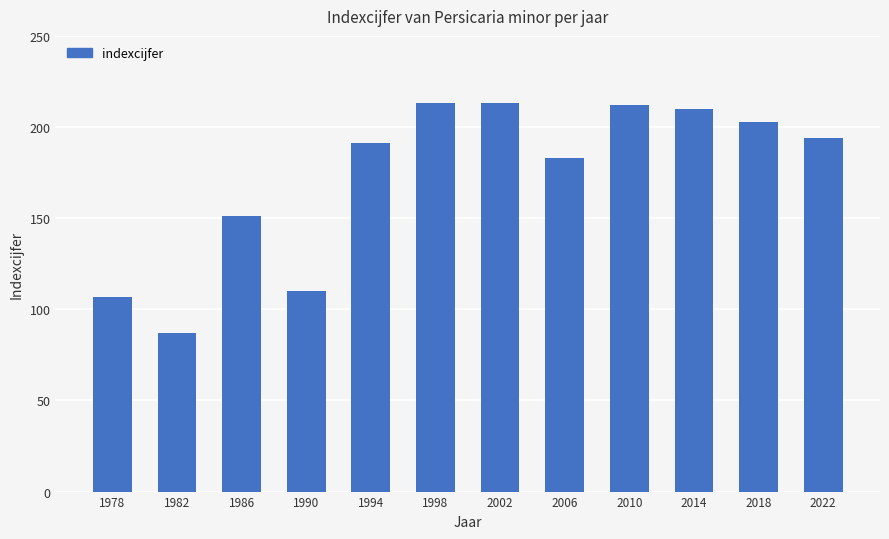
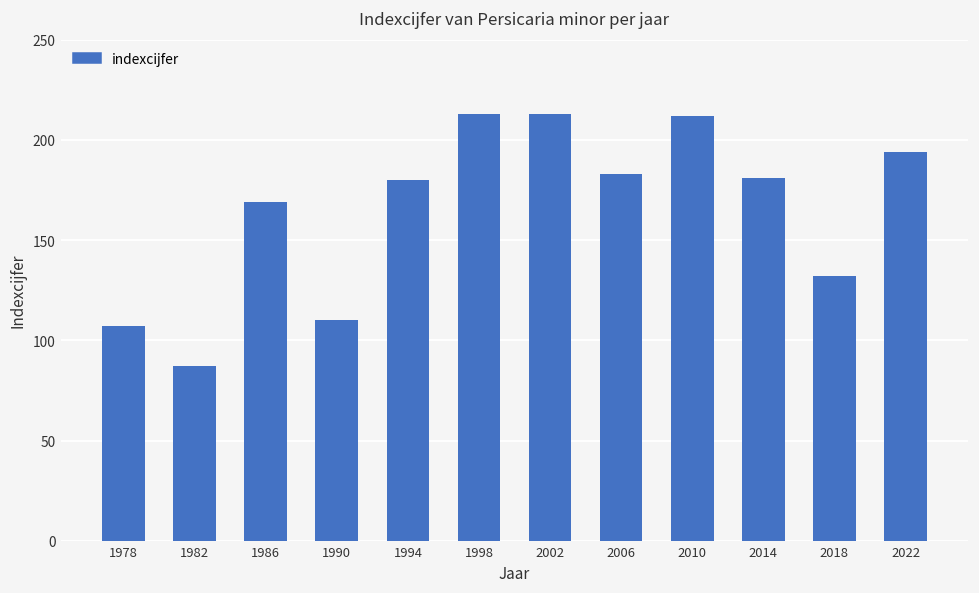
1986: 151 -> 169
1994: 191 -> 180
2014: 210 -> 181
2018: 203 -> 132
